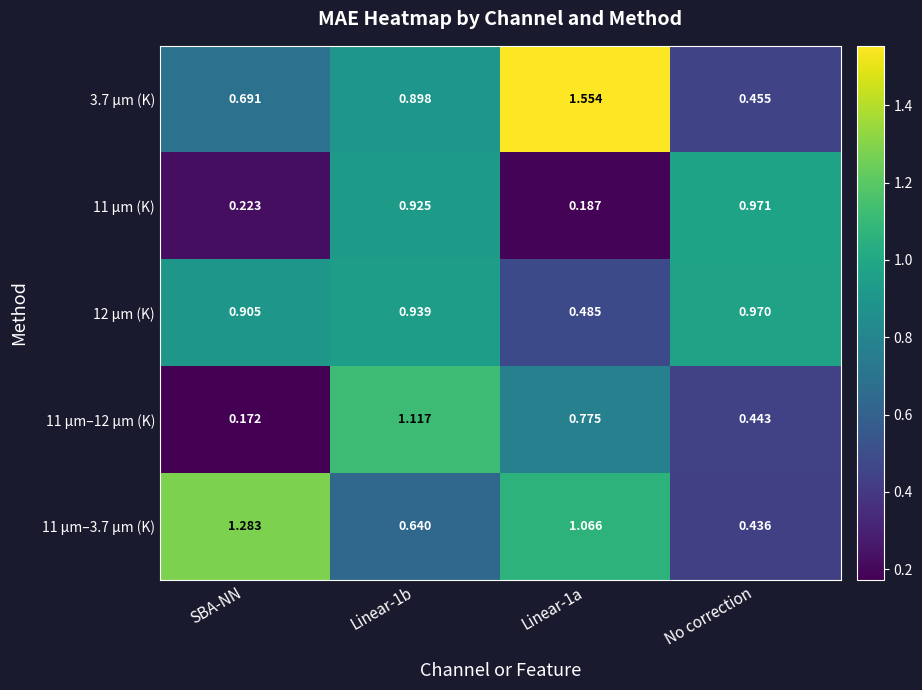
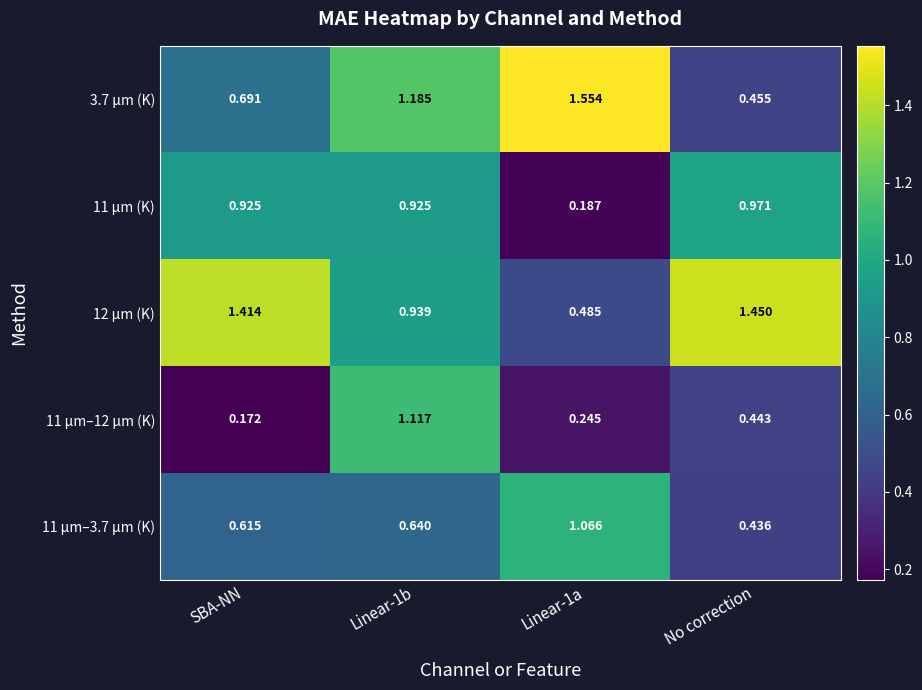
3.7 µm (K), Linear-1b: 0.898 -> 1.185
11 µm (K), SBA-NN: 0.223 -> 0.925
12 µm (K), SBA-NN: 0.905 -> 1.414
12 µm (K), No correction: 0.970 -> 1.450
11 µm–12 µm (K), Linear-1a: 0.775 -> 0.245
11 µm–3.7 µm (K), SBA-NN: 1.283 -> 0.615
